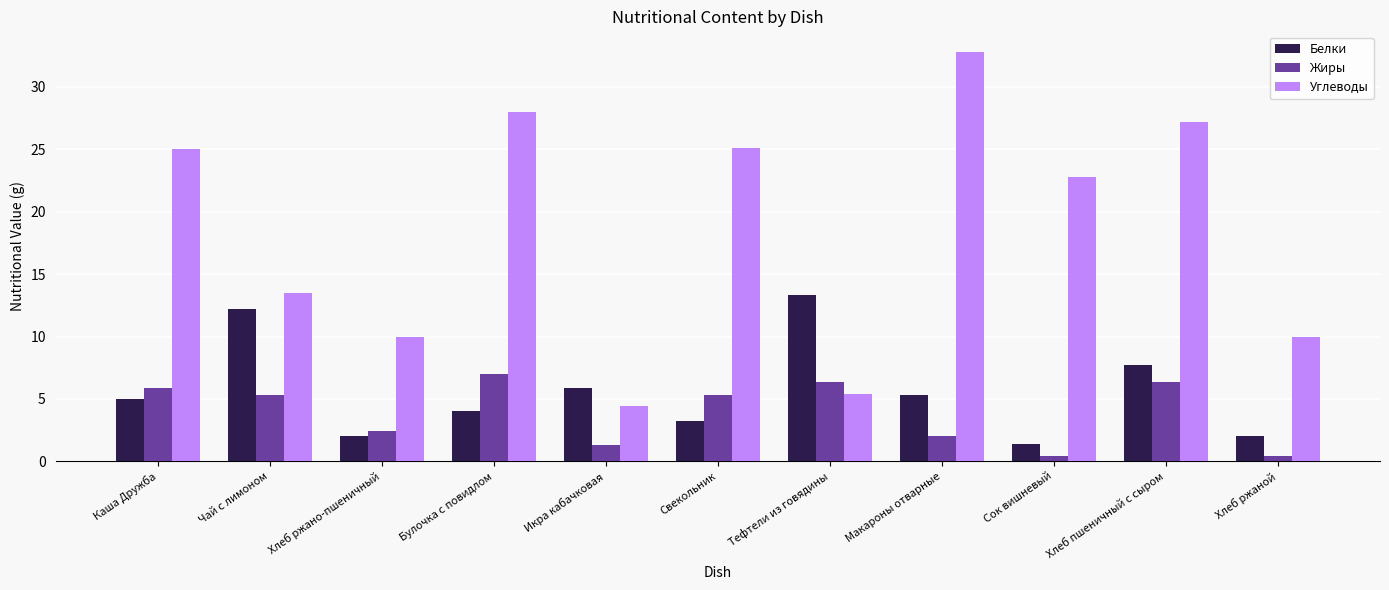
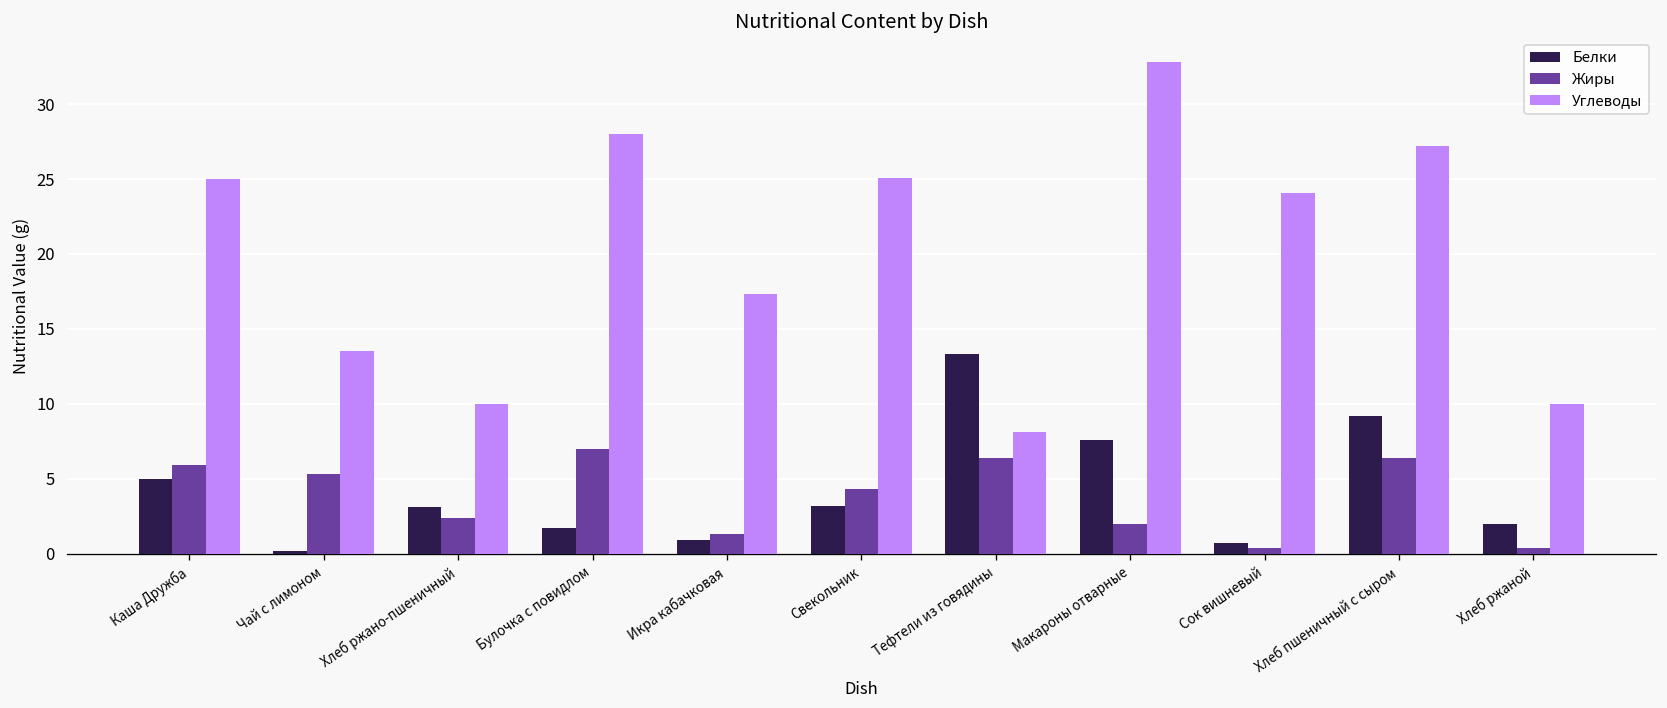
Белки, Чай с лимоном: 12.2 -> 0.2
Белки, Хлеб ржано-пшеничный: 2.0 -> 3.1
Белки, Булочка с повидлом: 4.0 -> 1.7
Белки, Икра кабачковая: 5.9 -> 0.9
Углеводы, Икра кабачковая: 4.4 -> 17.3
Жиры, Свекольник: 5.3 -> 4.3
Углеводы, Тефтели из говядины: 5.4 -> 8.1
Белки, Макароны отварные: 5.3 -> 7.6
Белки, Сок вишневый: 1.4 -> 0.7
Углеводы, Сок вишневый: 22.8 -> 24.1
Белки, Хлеб пшеничный с сыром: 7.7 -> 9.2
